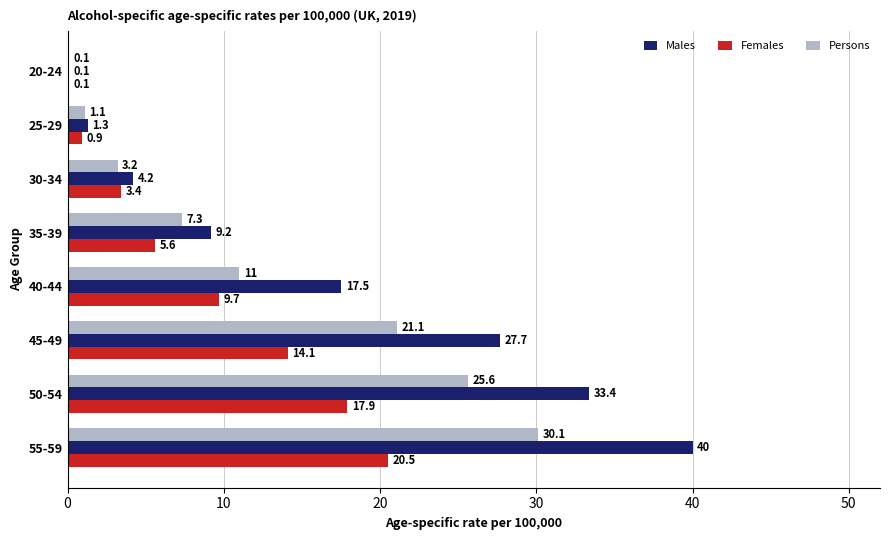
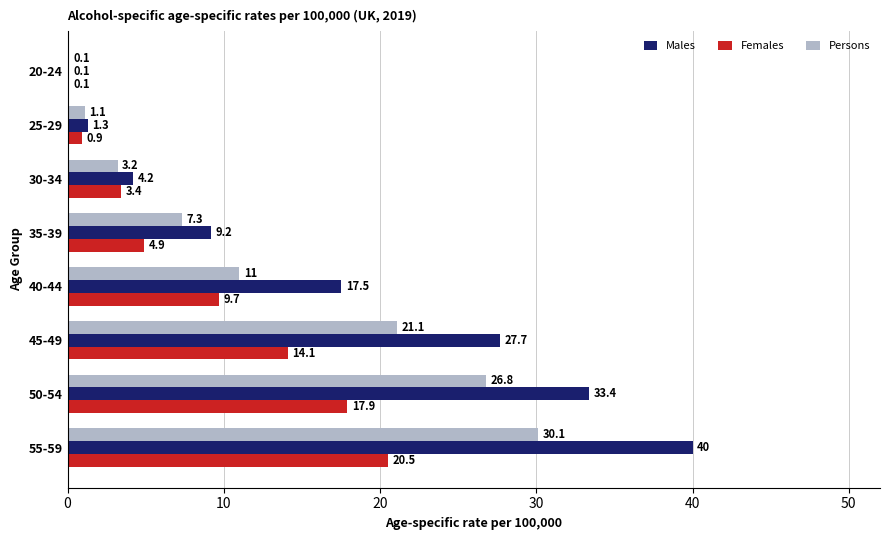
Females, 35-39: 5.6 -> 4.9
Persons, 50-54: 25.6 -> 26.8
